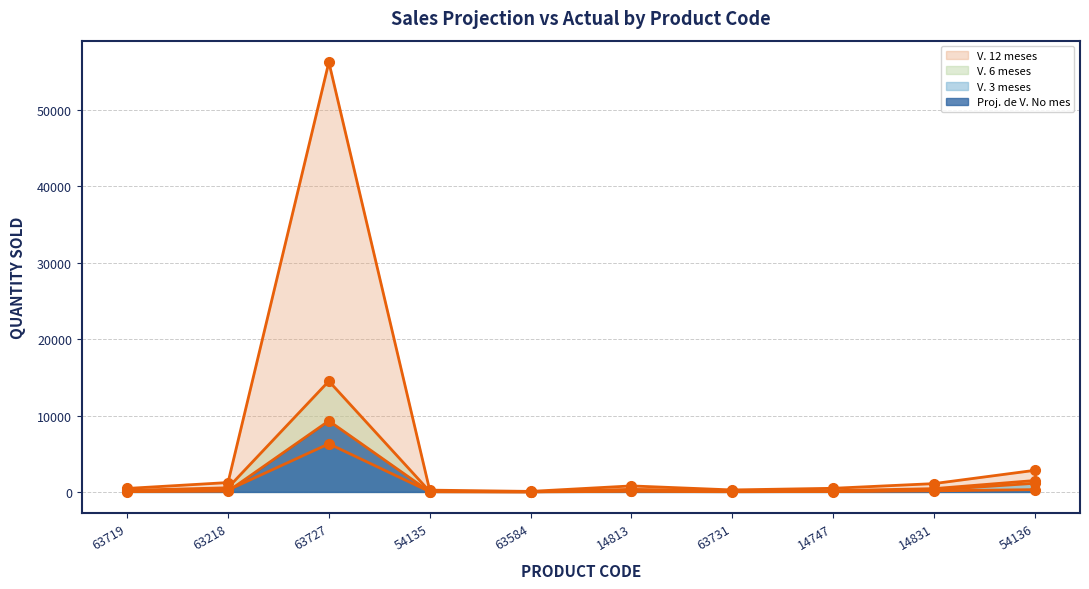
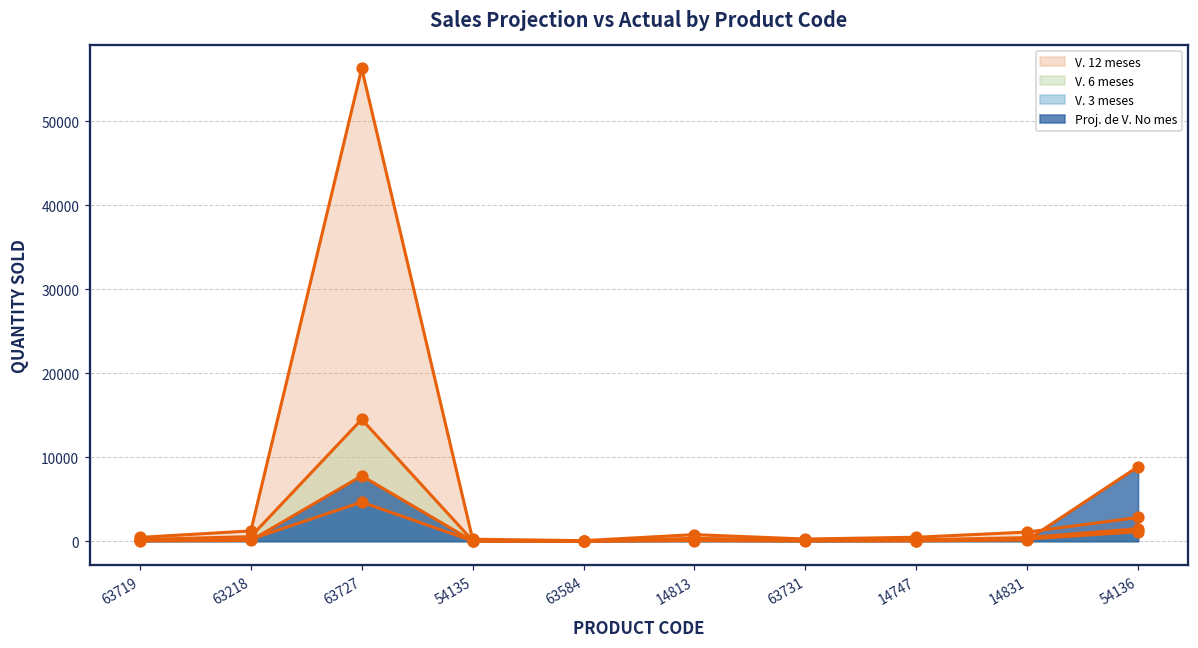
V. 3 meses, 63727: 6000 -> 5000
Proj. de V. No mes, 63727: 9000 -> 8000
Proj. de V. No mes, 54136: 0 -> 9000
